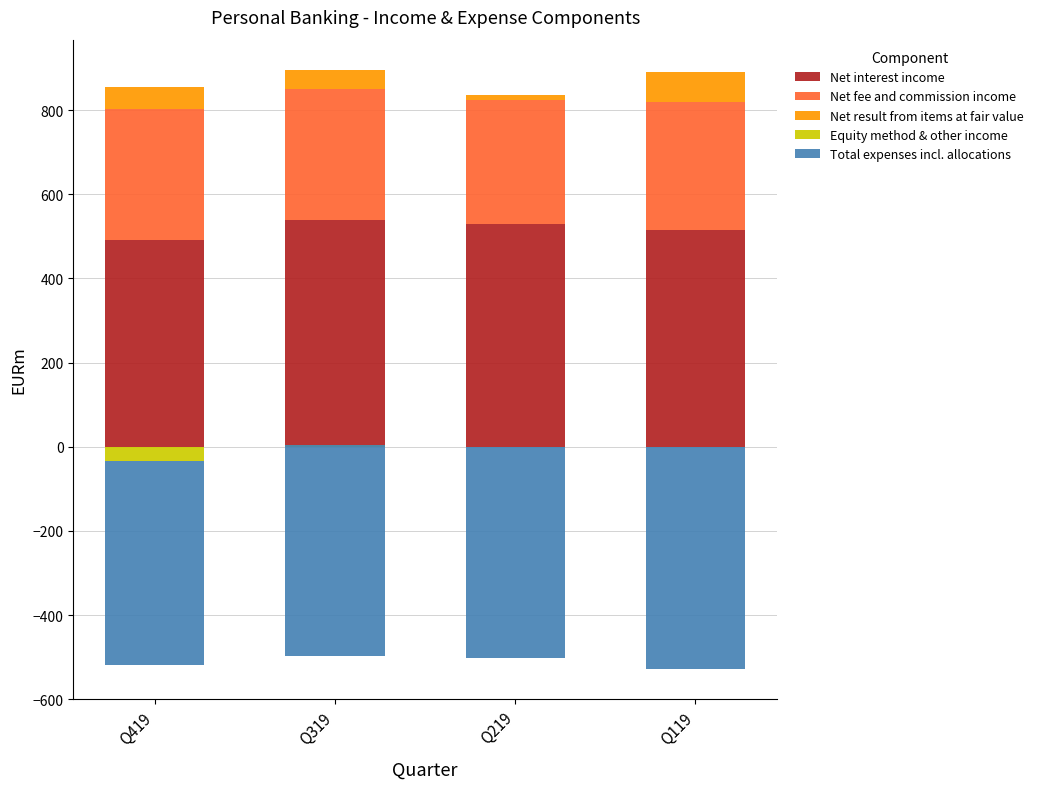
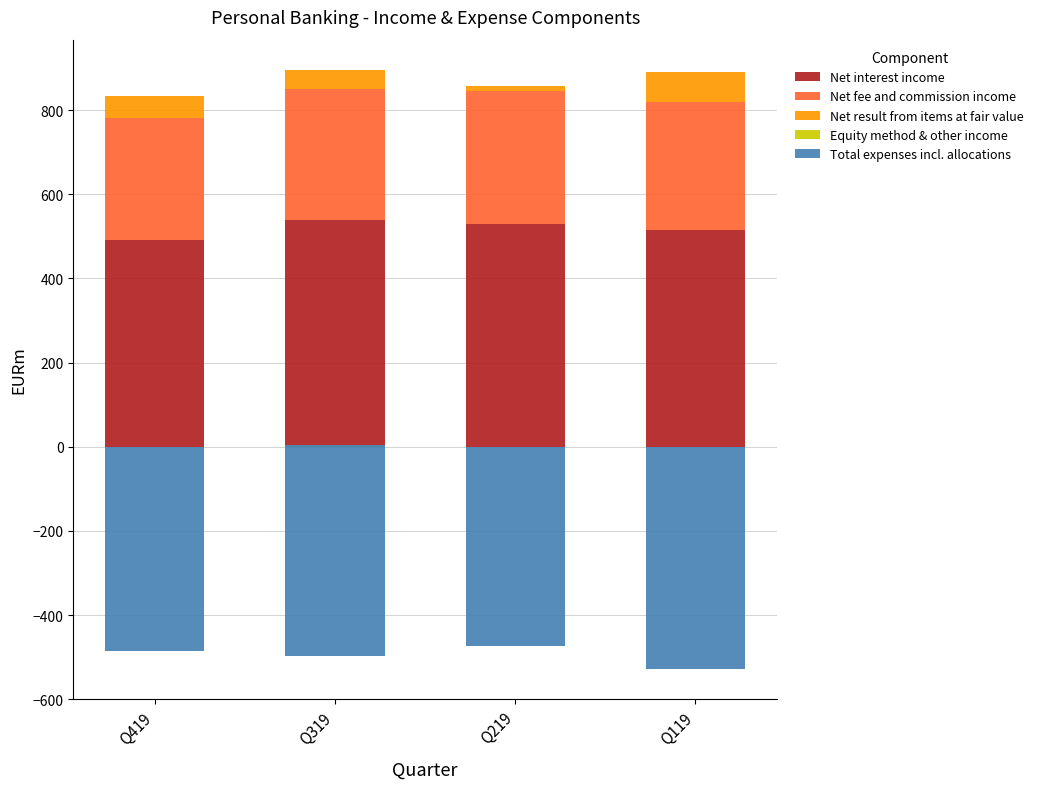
Net fee and commission income, Q419: 310 -> 290
Equity method & other income, Q419: -30 -> 0
Net fee and commission income, Q219: 300 -> 320
Total expenses incl. allocations, Q219: -500 -> -470
